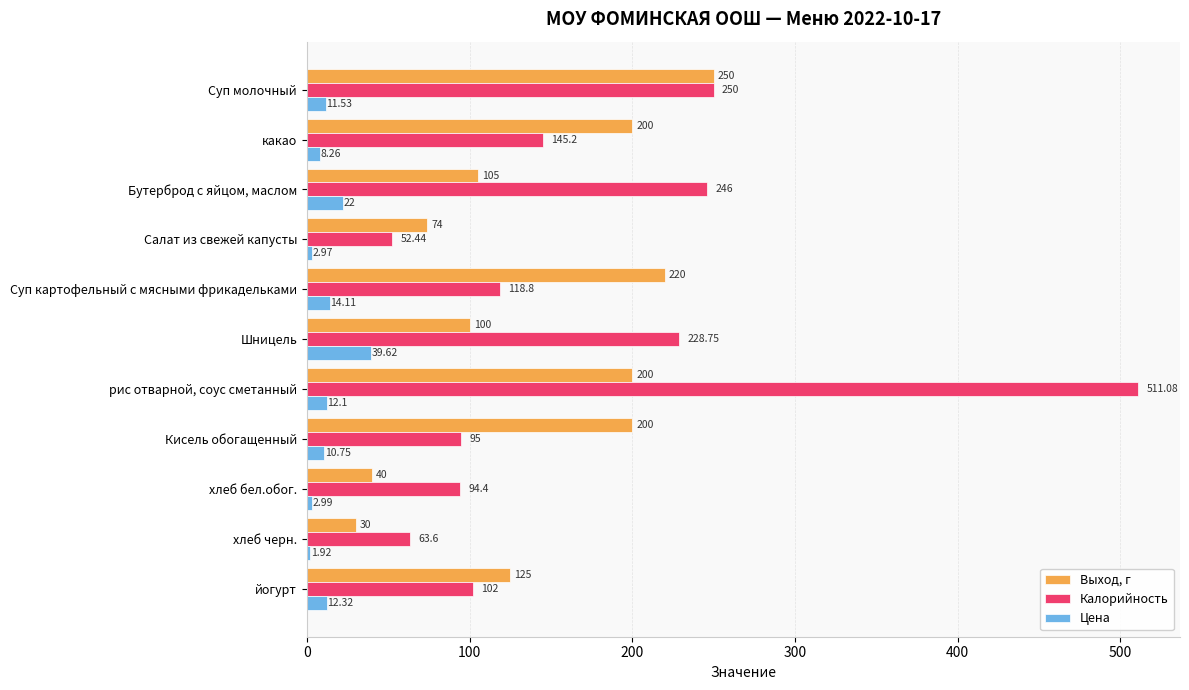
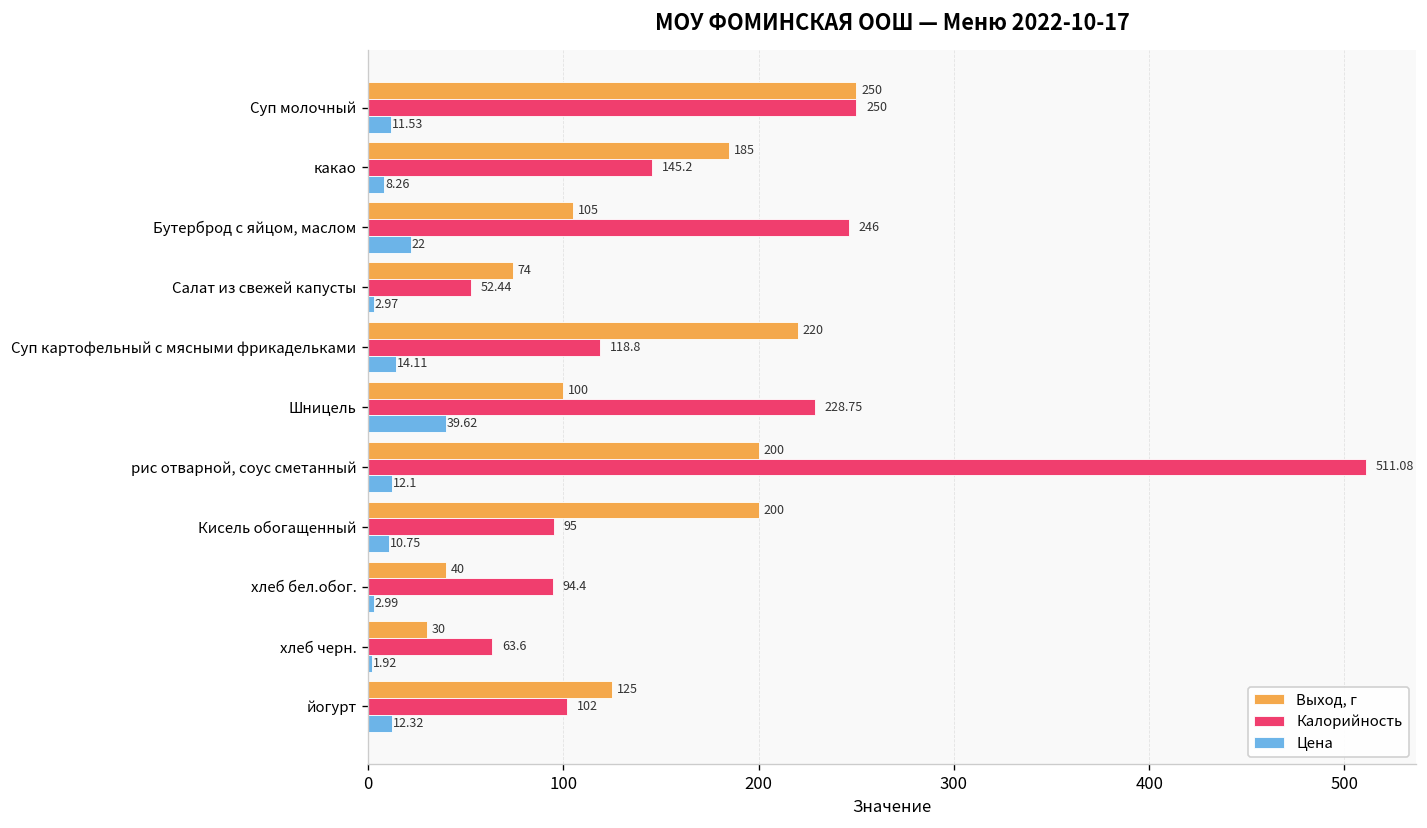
Выход, г, какао: 200 -> 185
